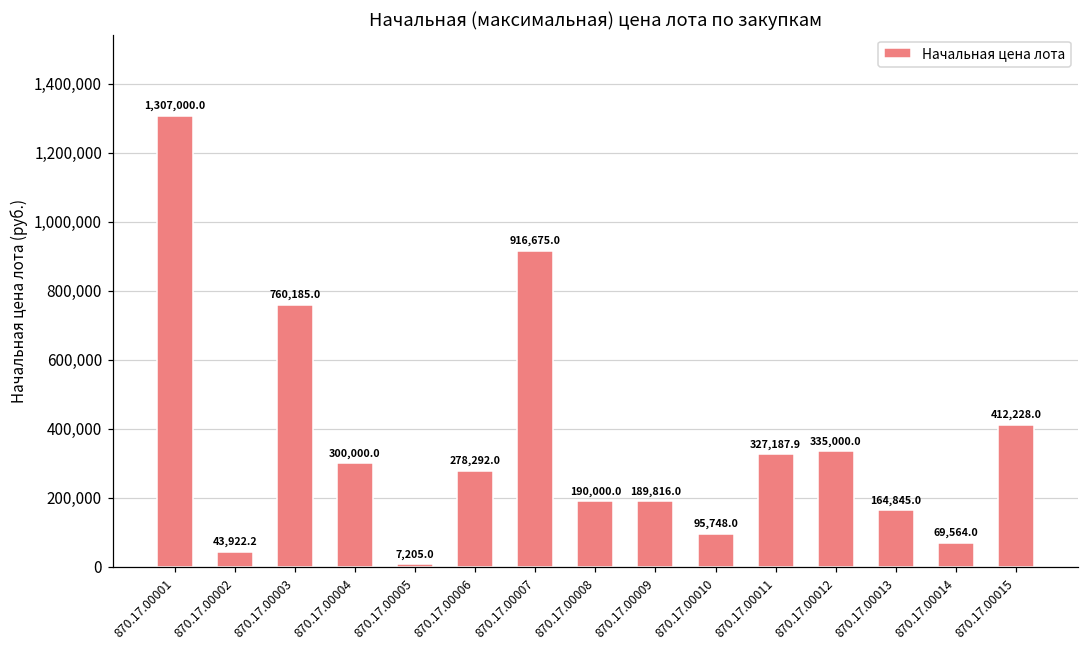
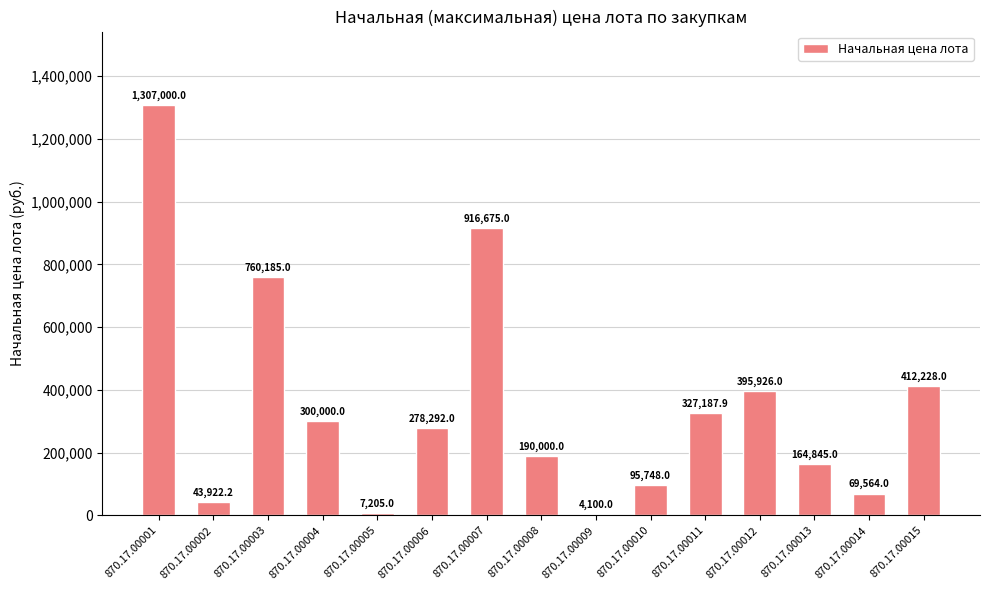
870.17.00009: 189,816.0 -> 4,100.0
870.17.00012: 335,000.0 -> 395,926.0
